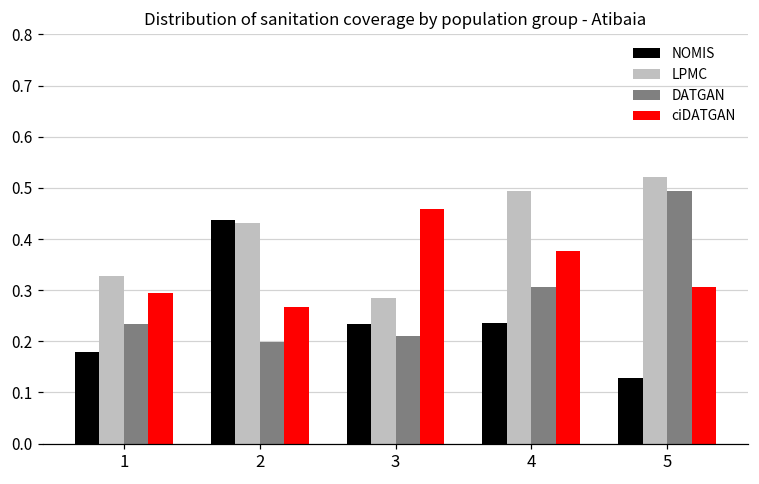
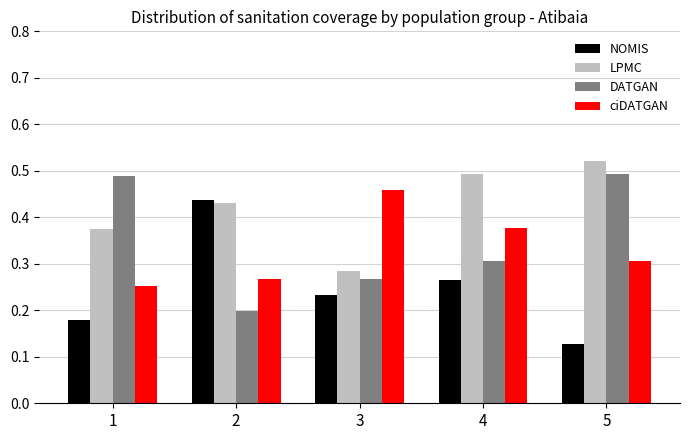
LPMC, 1: 0.33 -> 0.37
DATGAN, 1: 0.23 -> 0.49
ciDATGAN, 1: 0.29 -> 0.25
DATGAN, 3: 0.21 -> 0.27
NOMIS, 4: 0.24 -> 0.27
